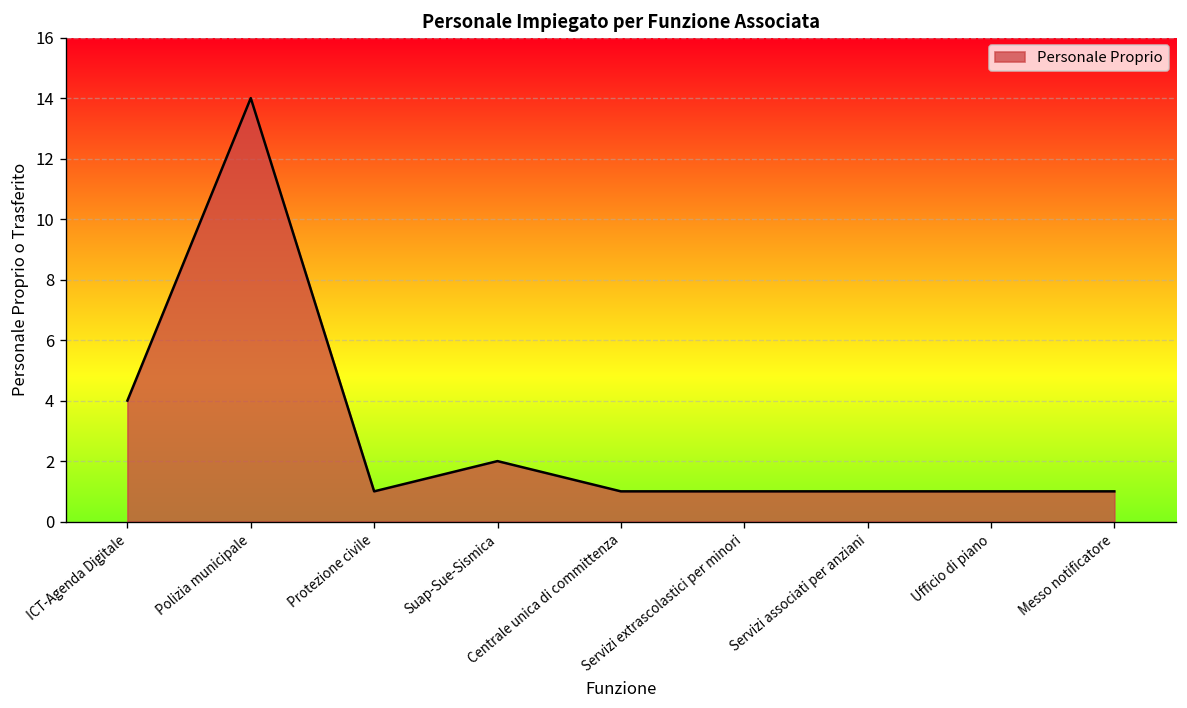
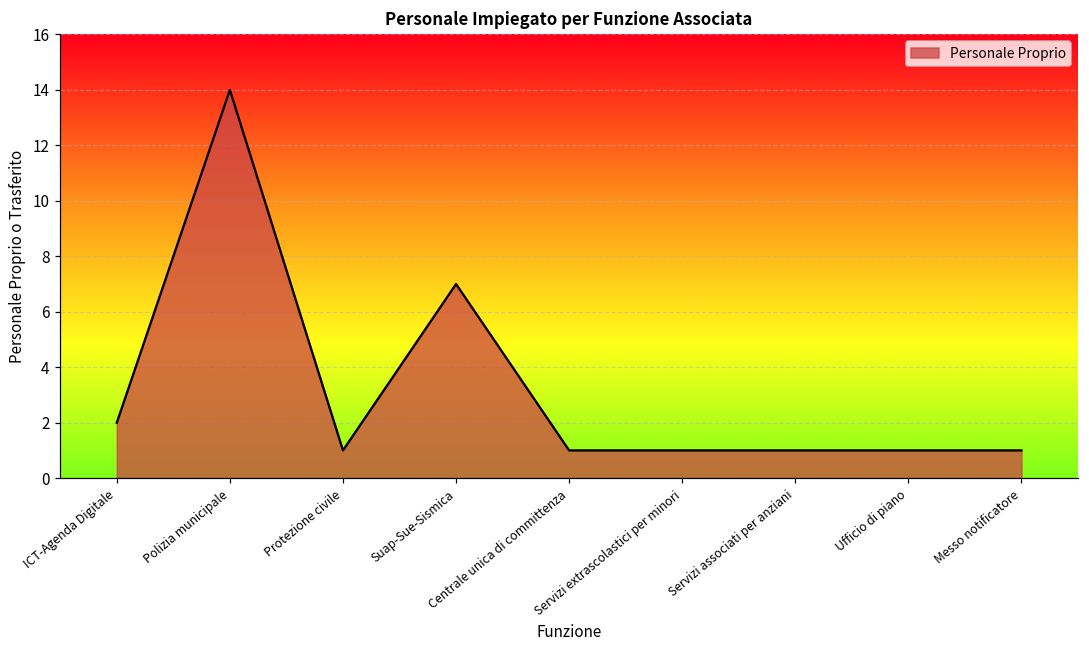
ICT-Agenda Digitale: 4 -> 2
Suap-Sue-Sismica: 2 -> 7
